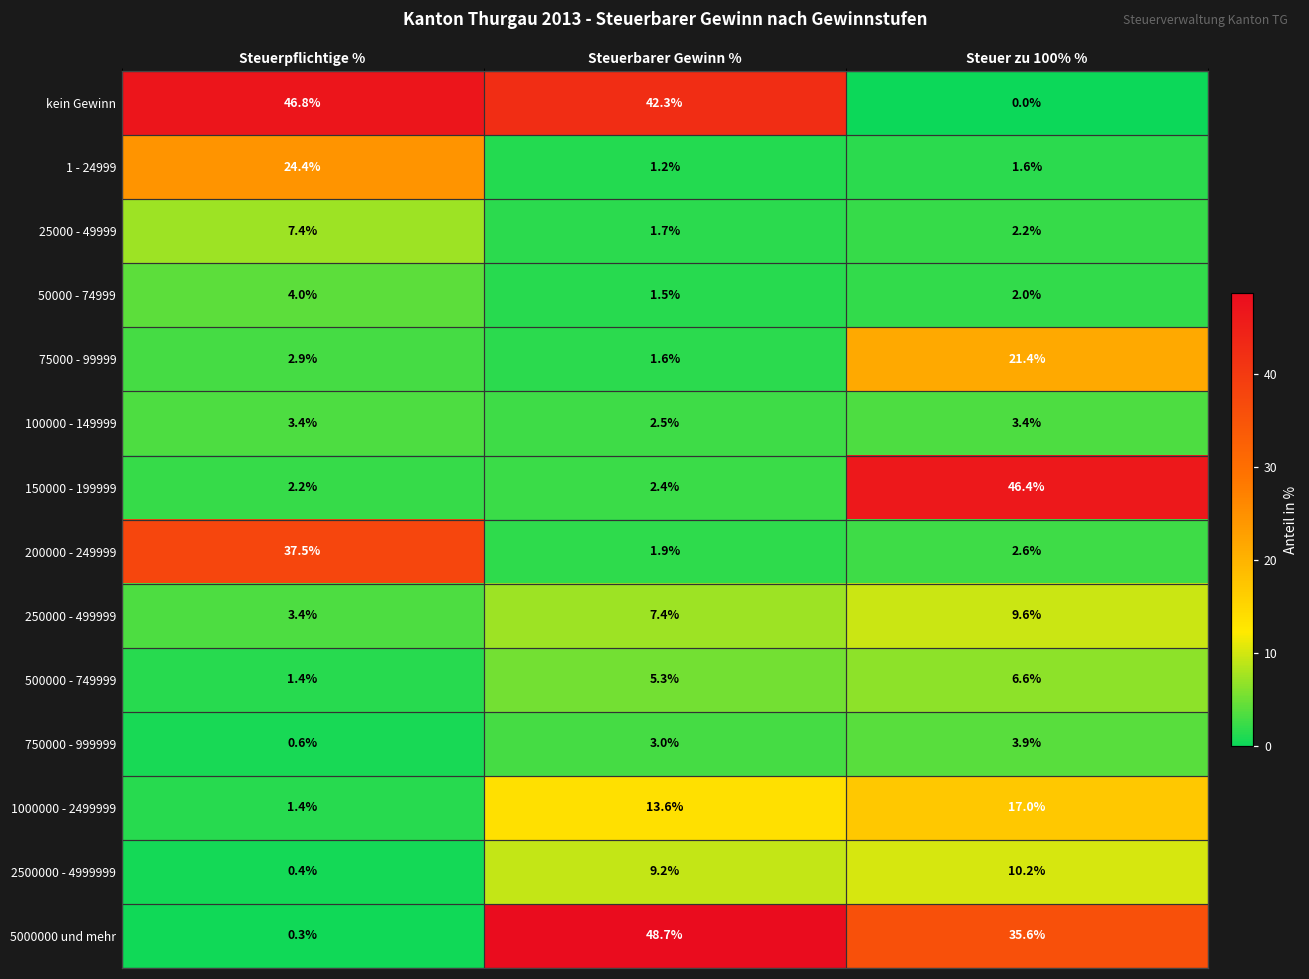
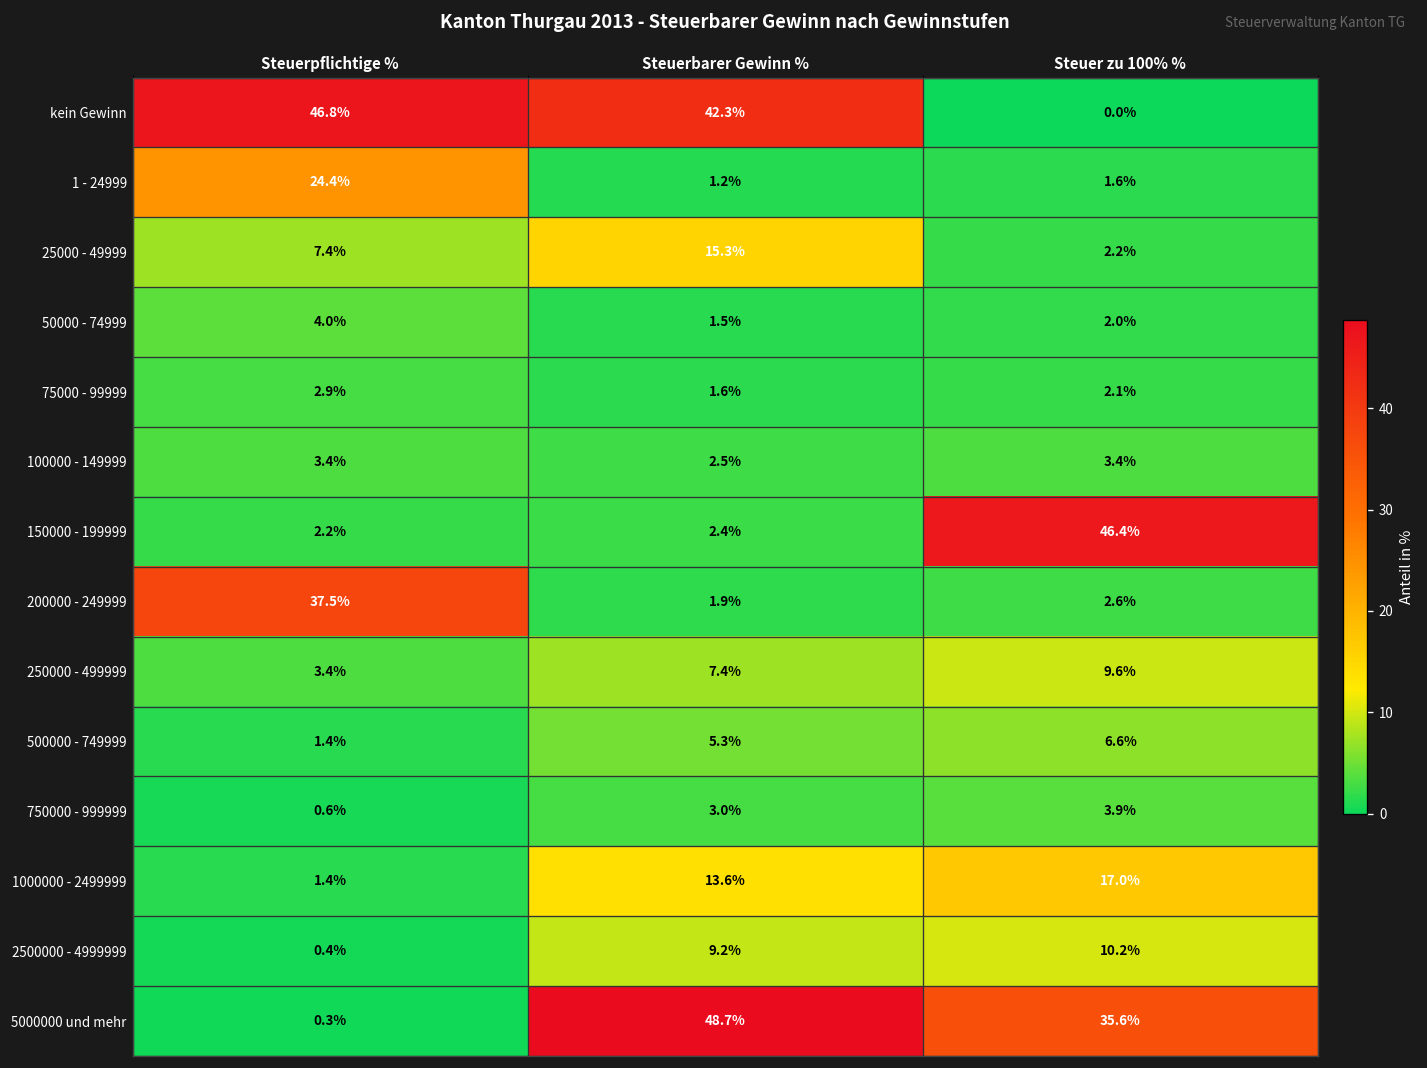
25000 - 49999, Steuerbarer Gewinn %: 1.7% -> 15.3%
75000 - 99999, Steuer zu 100% %: 21.4% -> 2.1%
